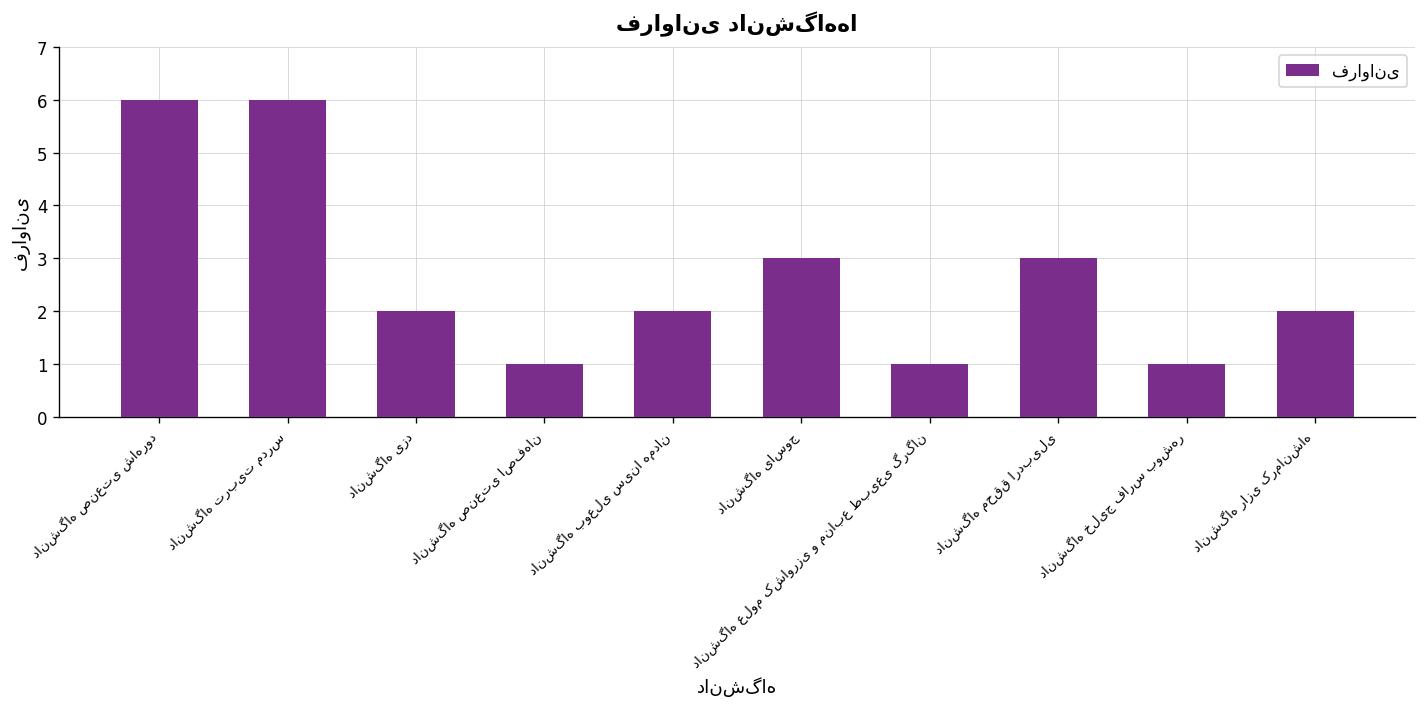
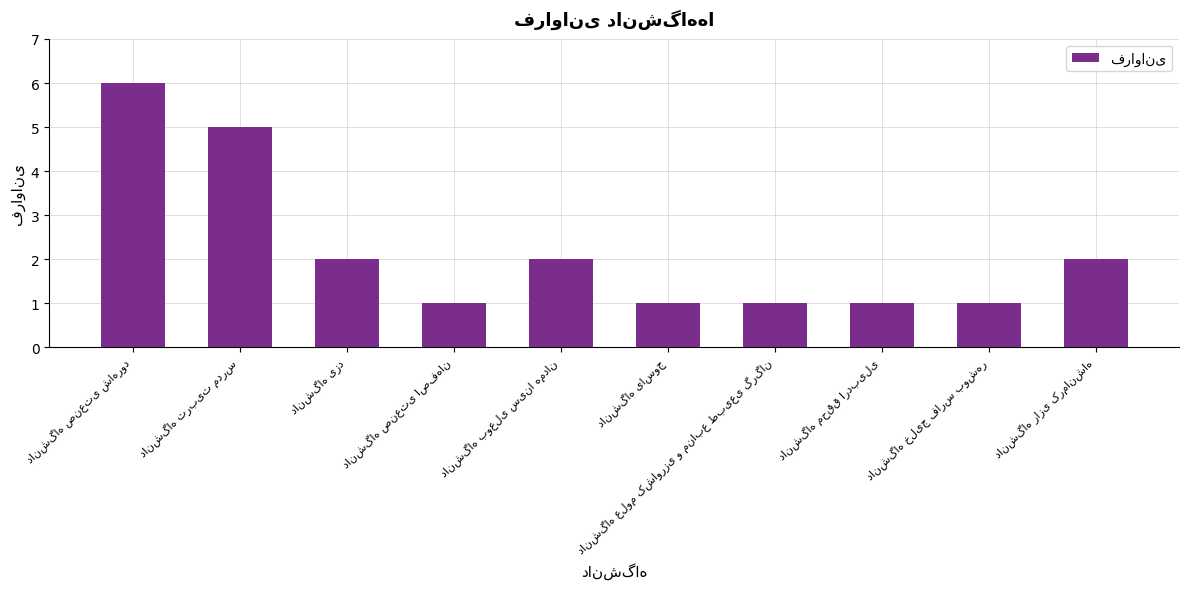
دانشگاه تربیت مدرس: 6 -> 5
دانشگاه یاسوج: 3 -> 1
دانشگاه محقق اردبیلی: 3 -> 1
